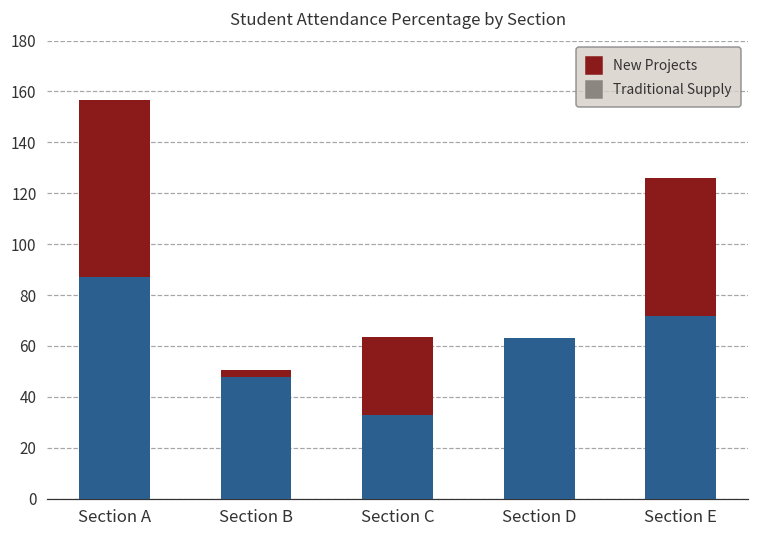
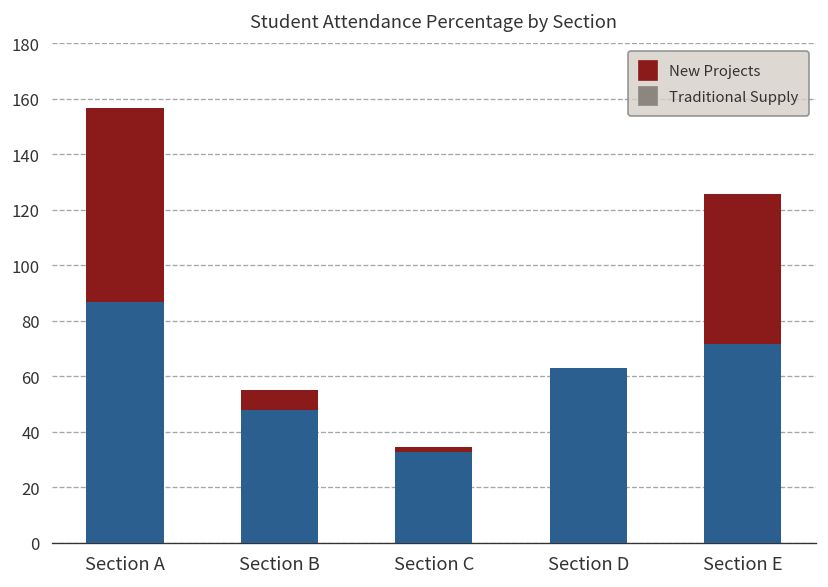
New Projects, Section B: 3 -> 7
New Projects, Section C: 31 -> 2
